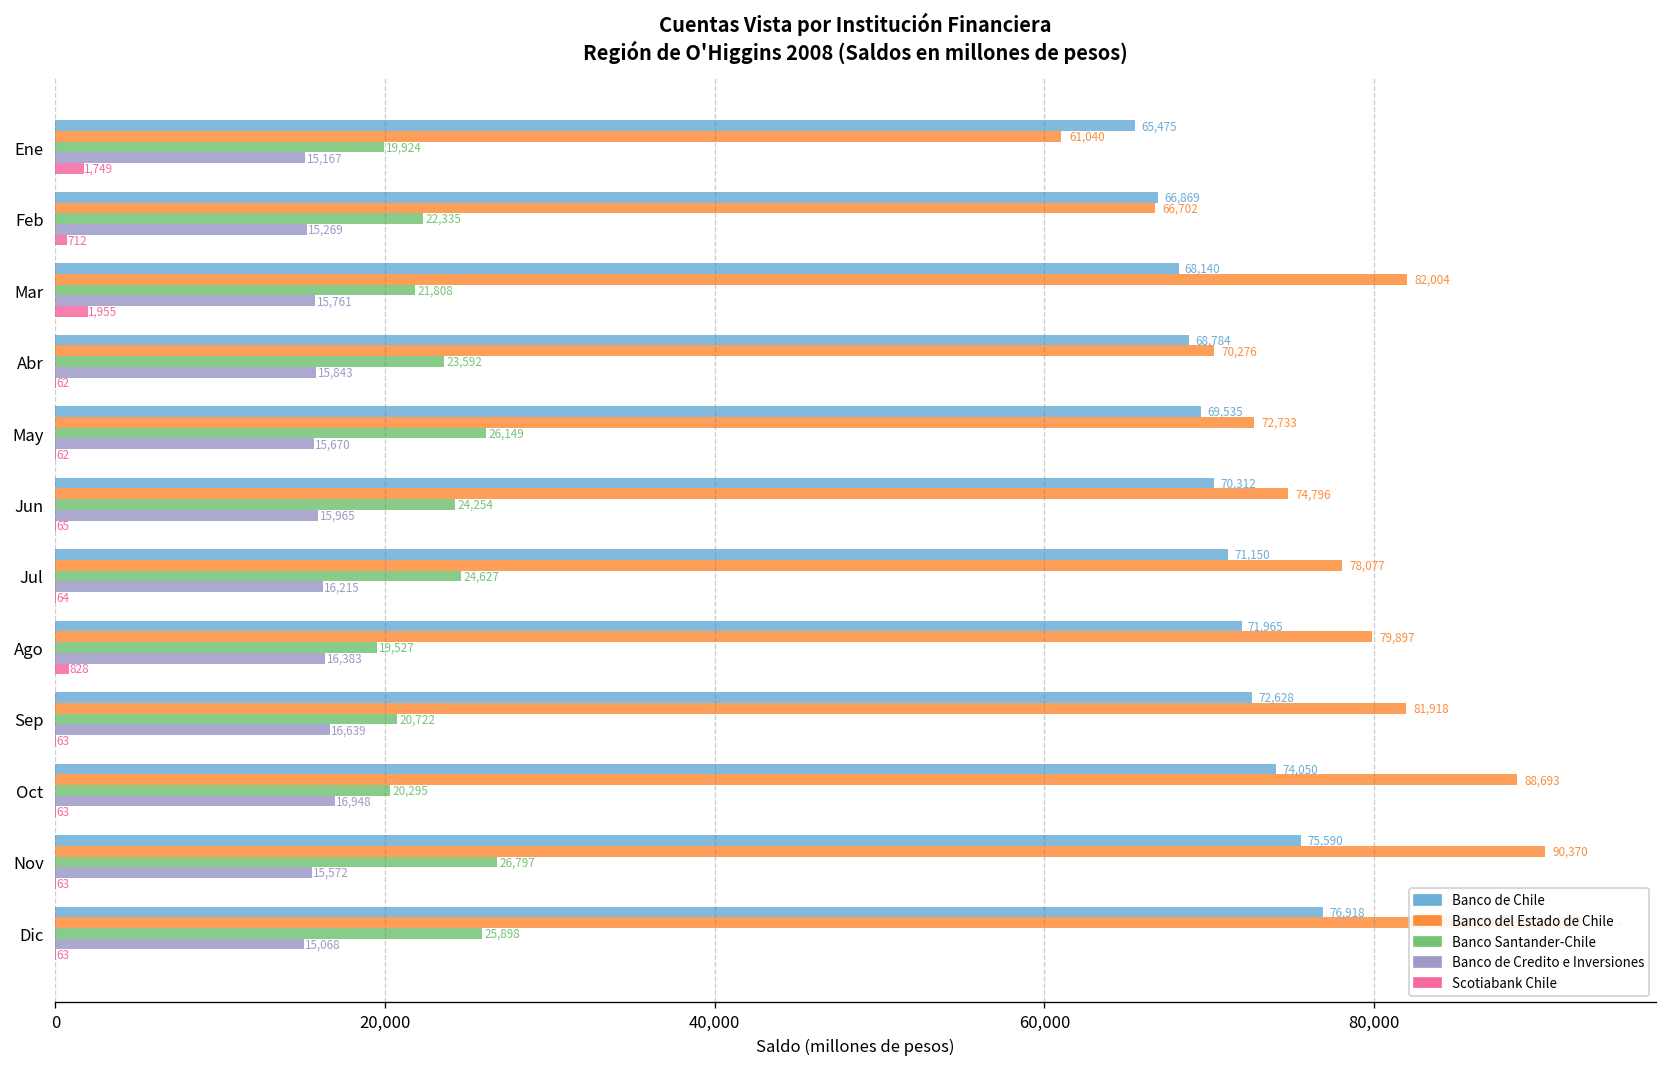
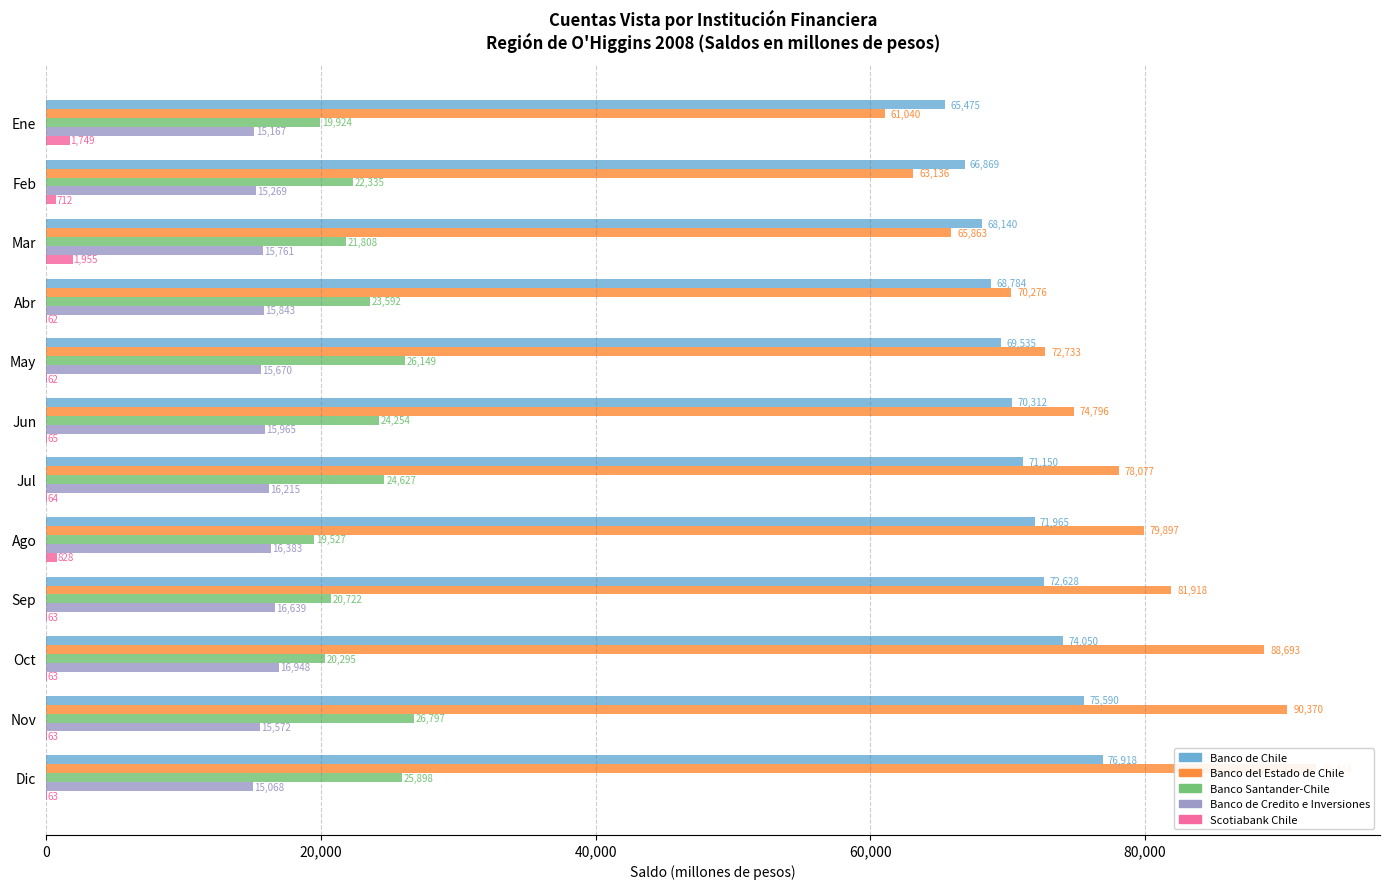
Banco del Estado de Chile, Feb: 66,702 -> 63,136
Banco del Estado de Chile, Mar: 82,004 -> 65,863
